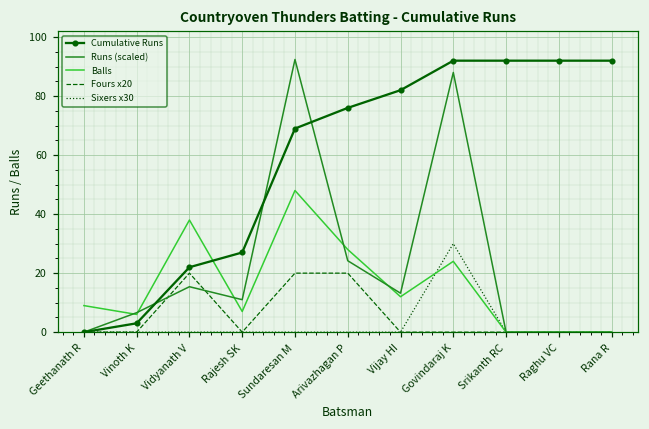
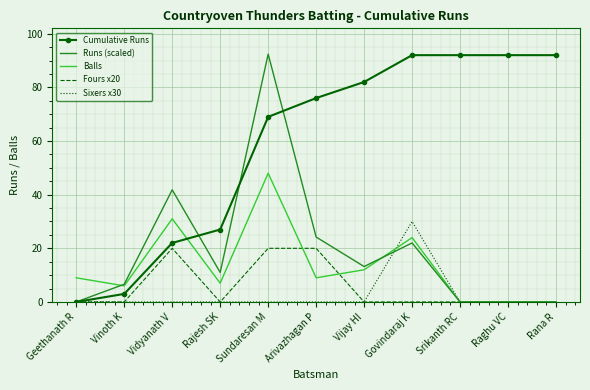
Runs (scaled), Vidyanath V: 15 -> 42
Balls, Vidyanath V: 38 -> 31
Balls, Arivazhagan P: 28 -> 9
Runs (scaled), Govindaraj K: 88 -> 22
